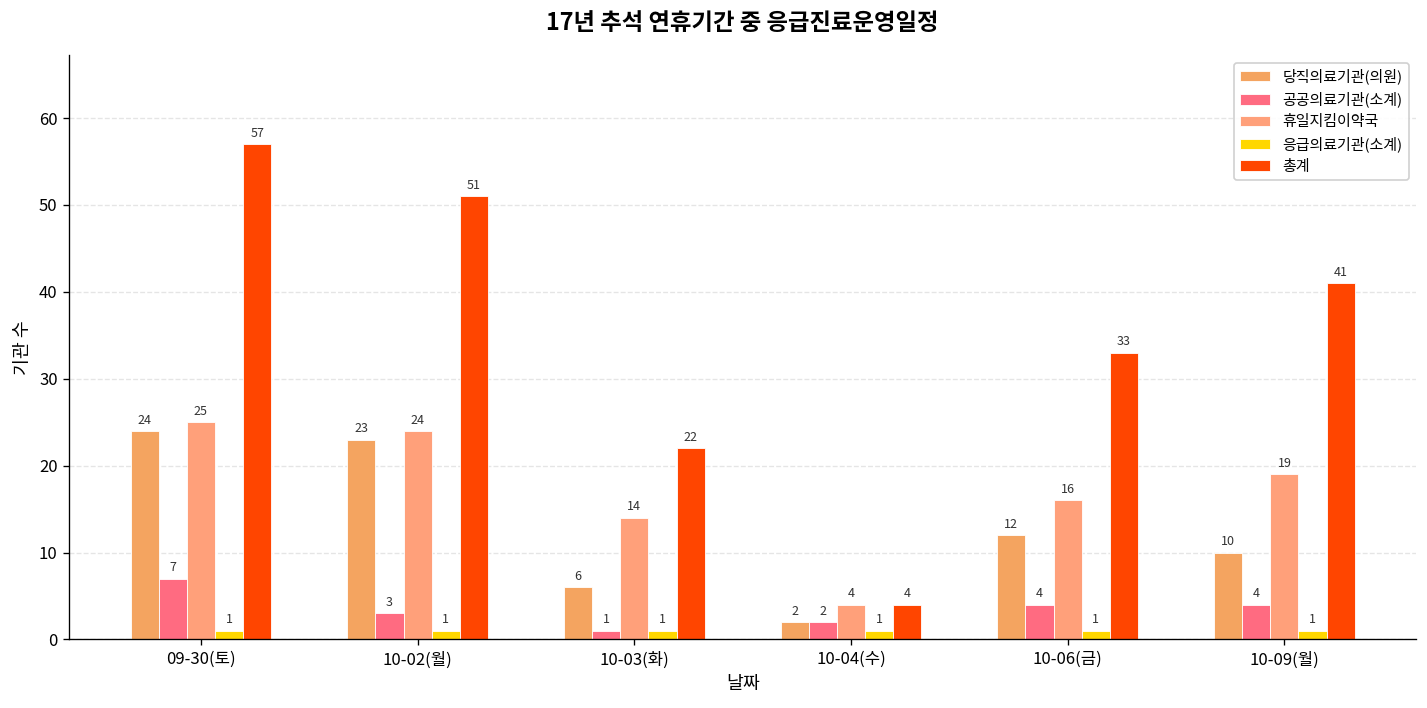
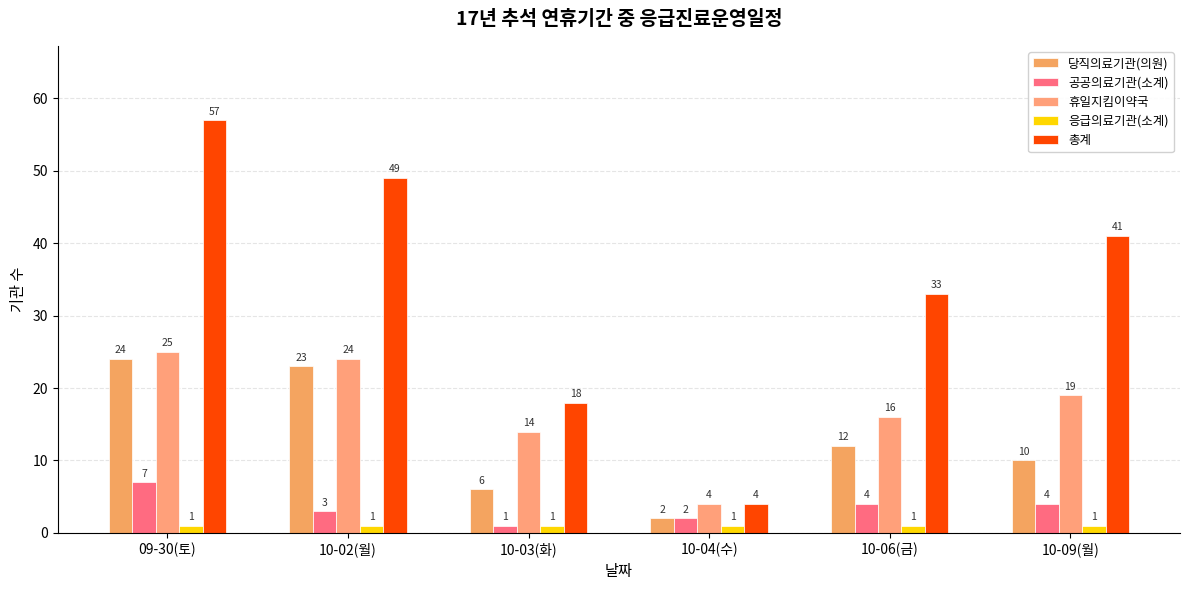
총계, 10-02(월): 51 -> 49
총계, 10-03(화): 22 -> 18
